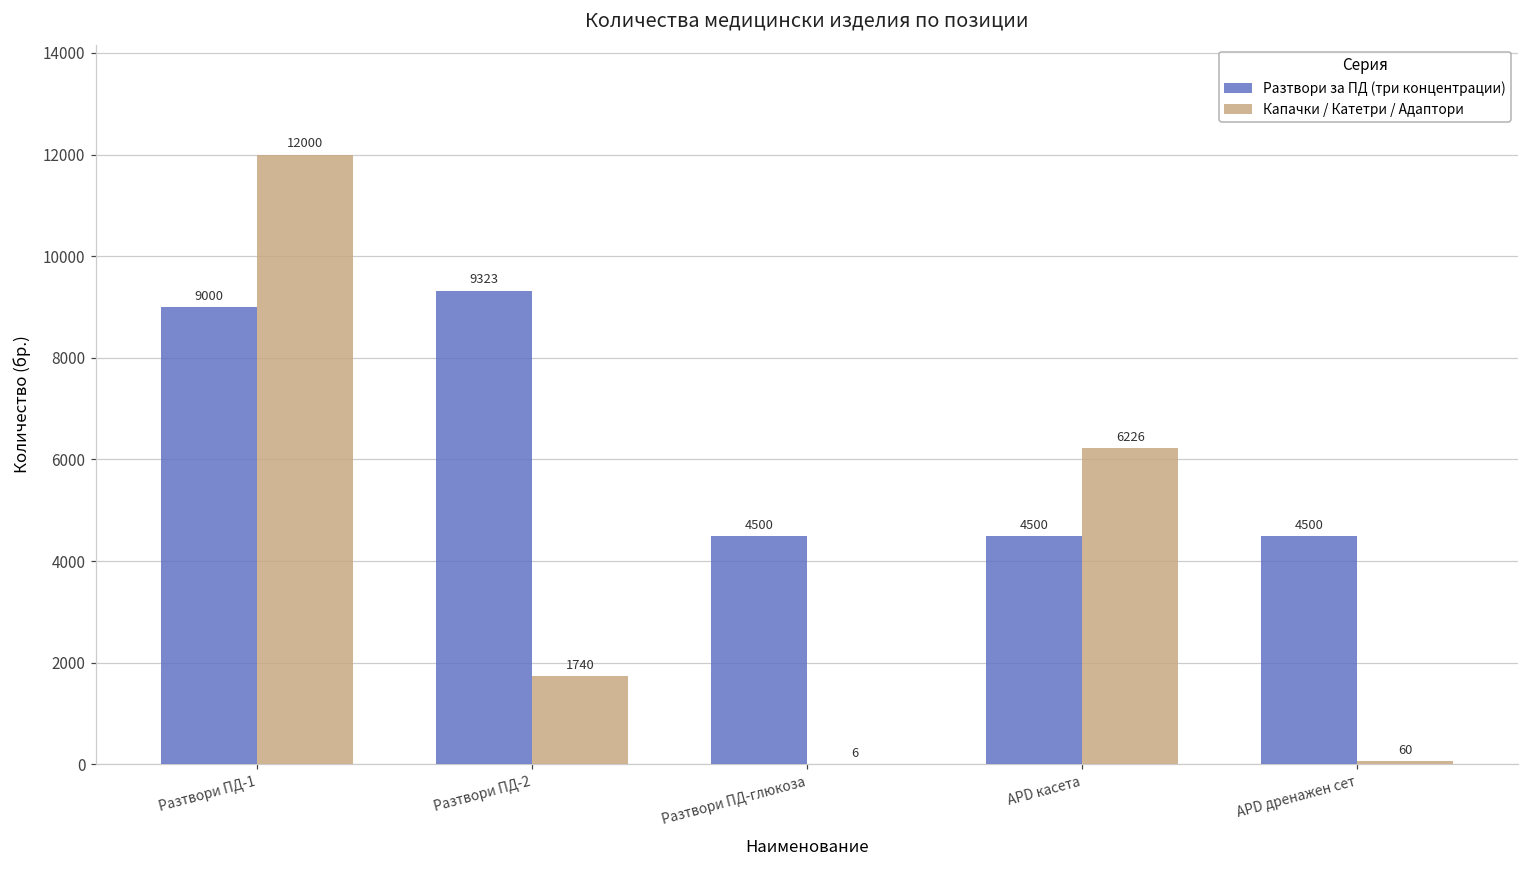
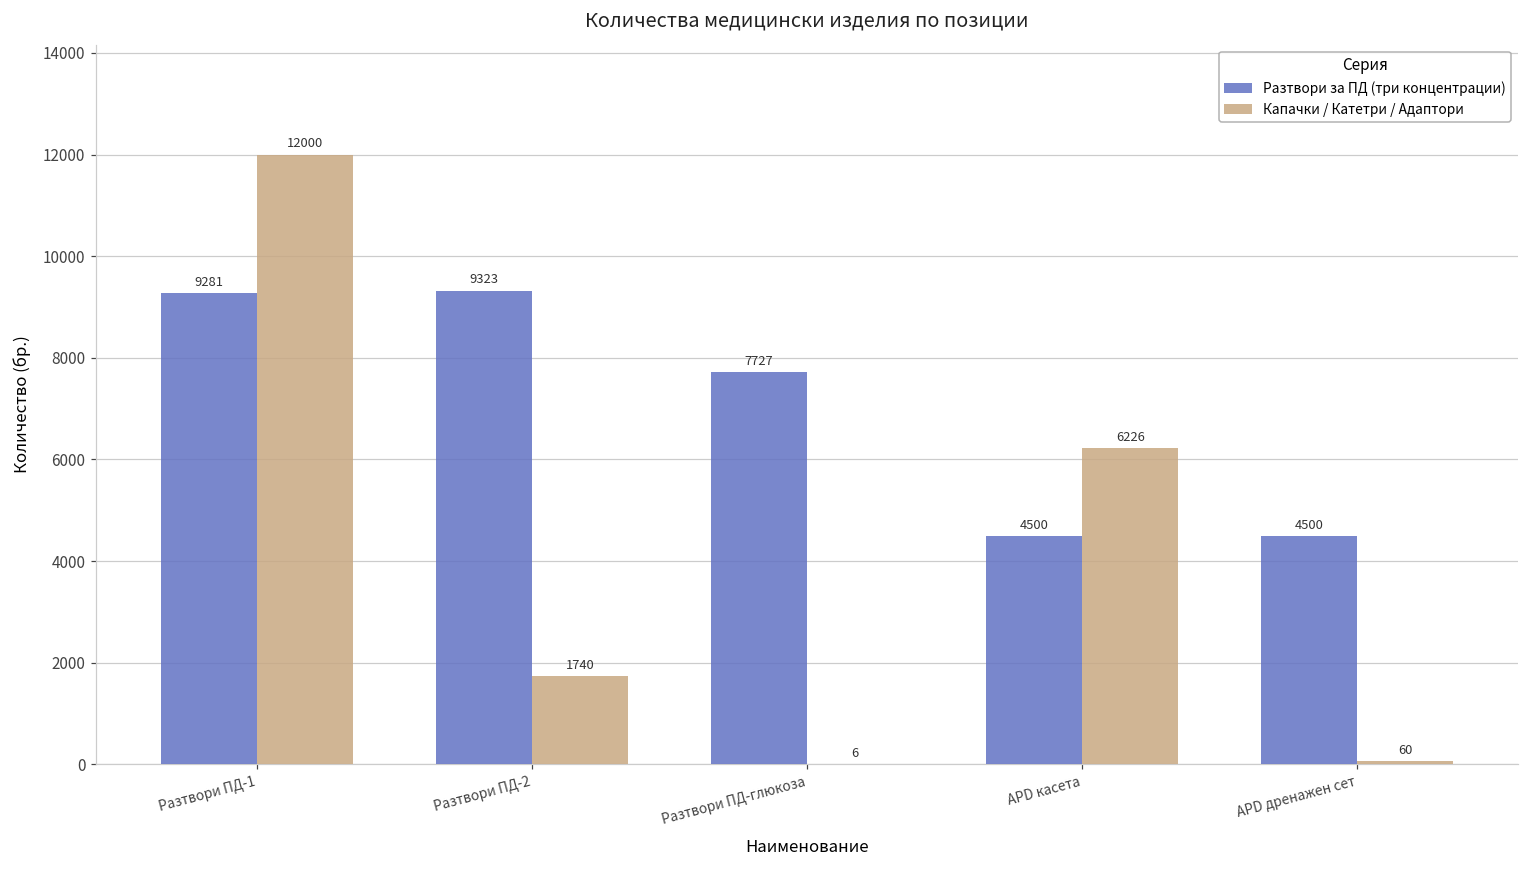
Разтвори за ПД (три концентрации), Разтвори ПД-1: 9000 -> 9281
Разтвори за ПД (три концентрации), Разтвори ПД-глюкоза: 4500 -> 7727
